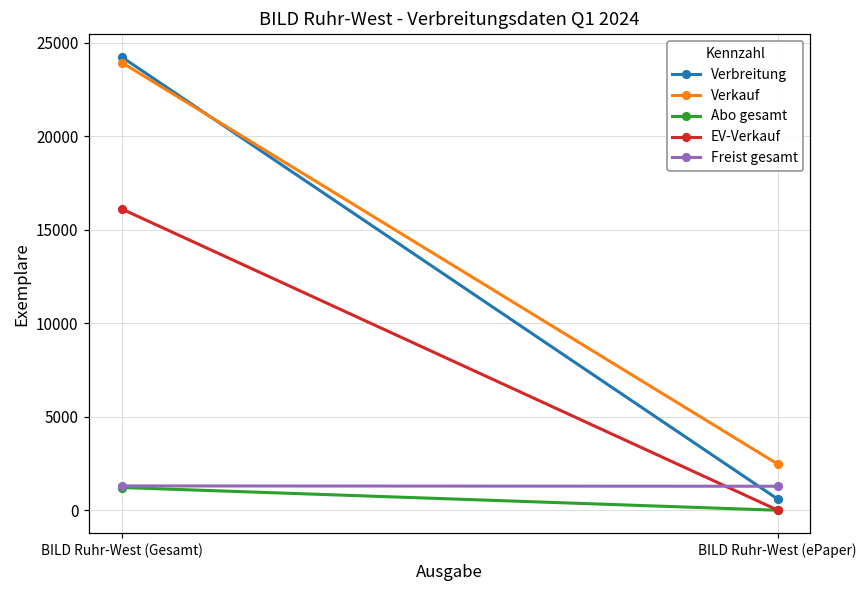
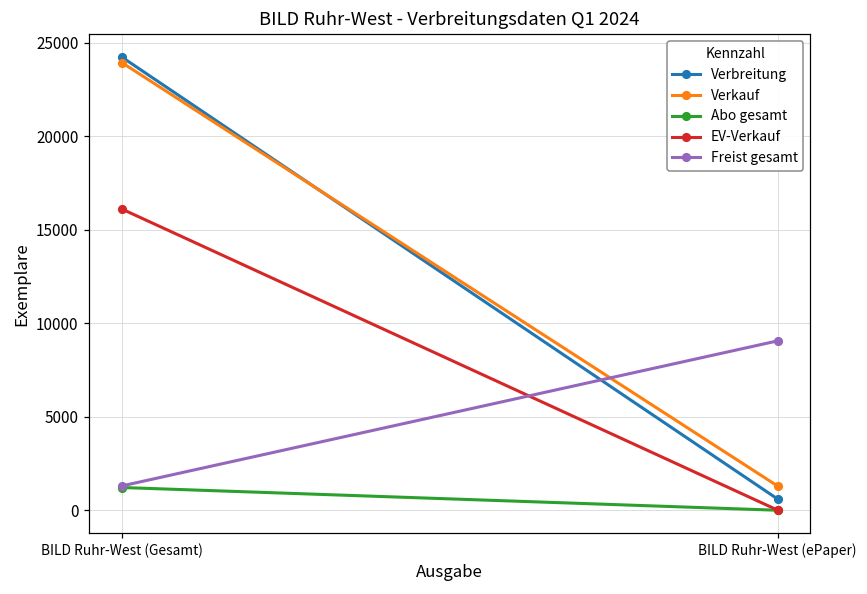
Verkauf, BILD Ruhr-West (ePaper): 2500 -> 1300
Freist gesamt, BILD Ruhr-West (ePaper): 1300 -> 9100
